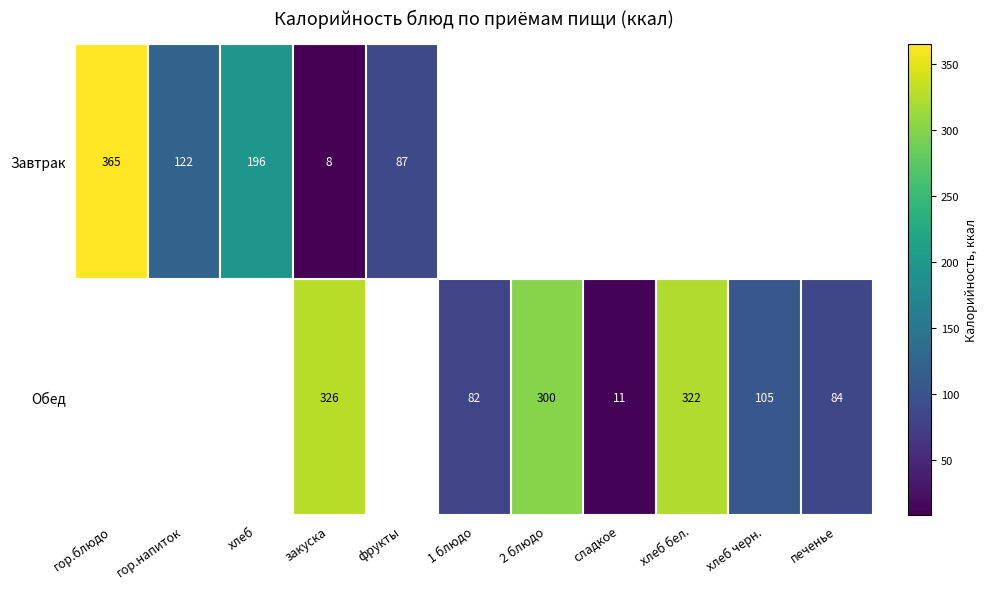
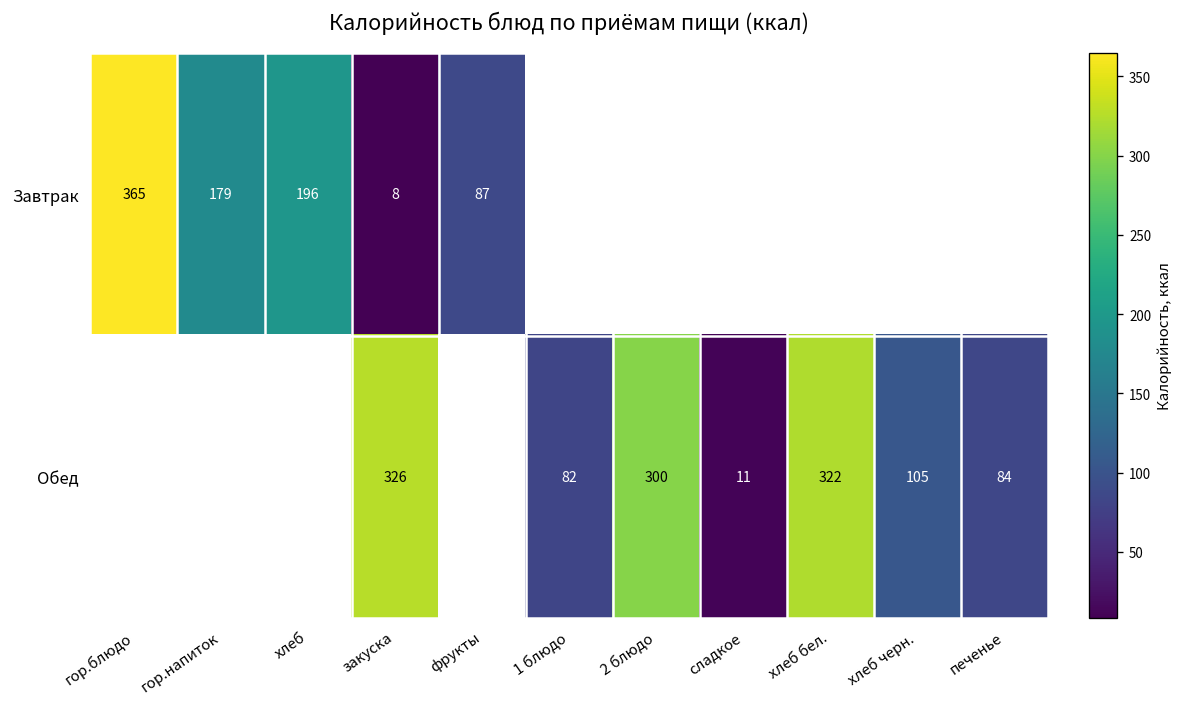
Завтрак, гор.напиток: 122 -> 179
